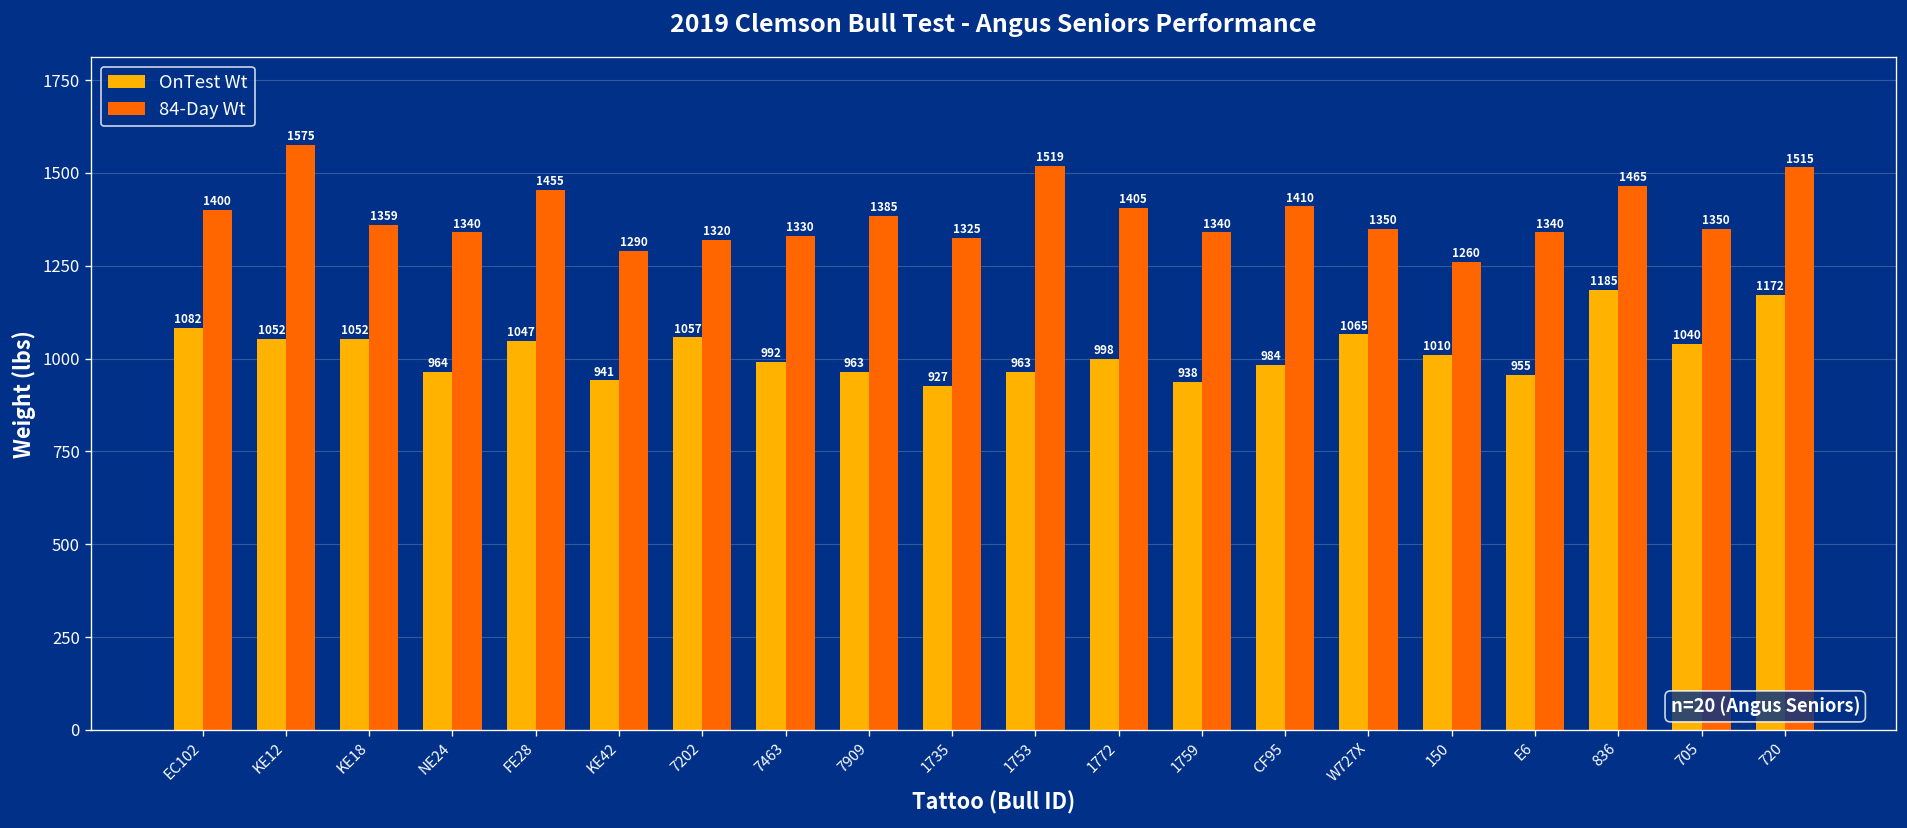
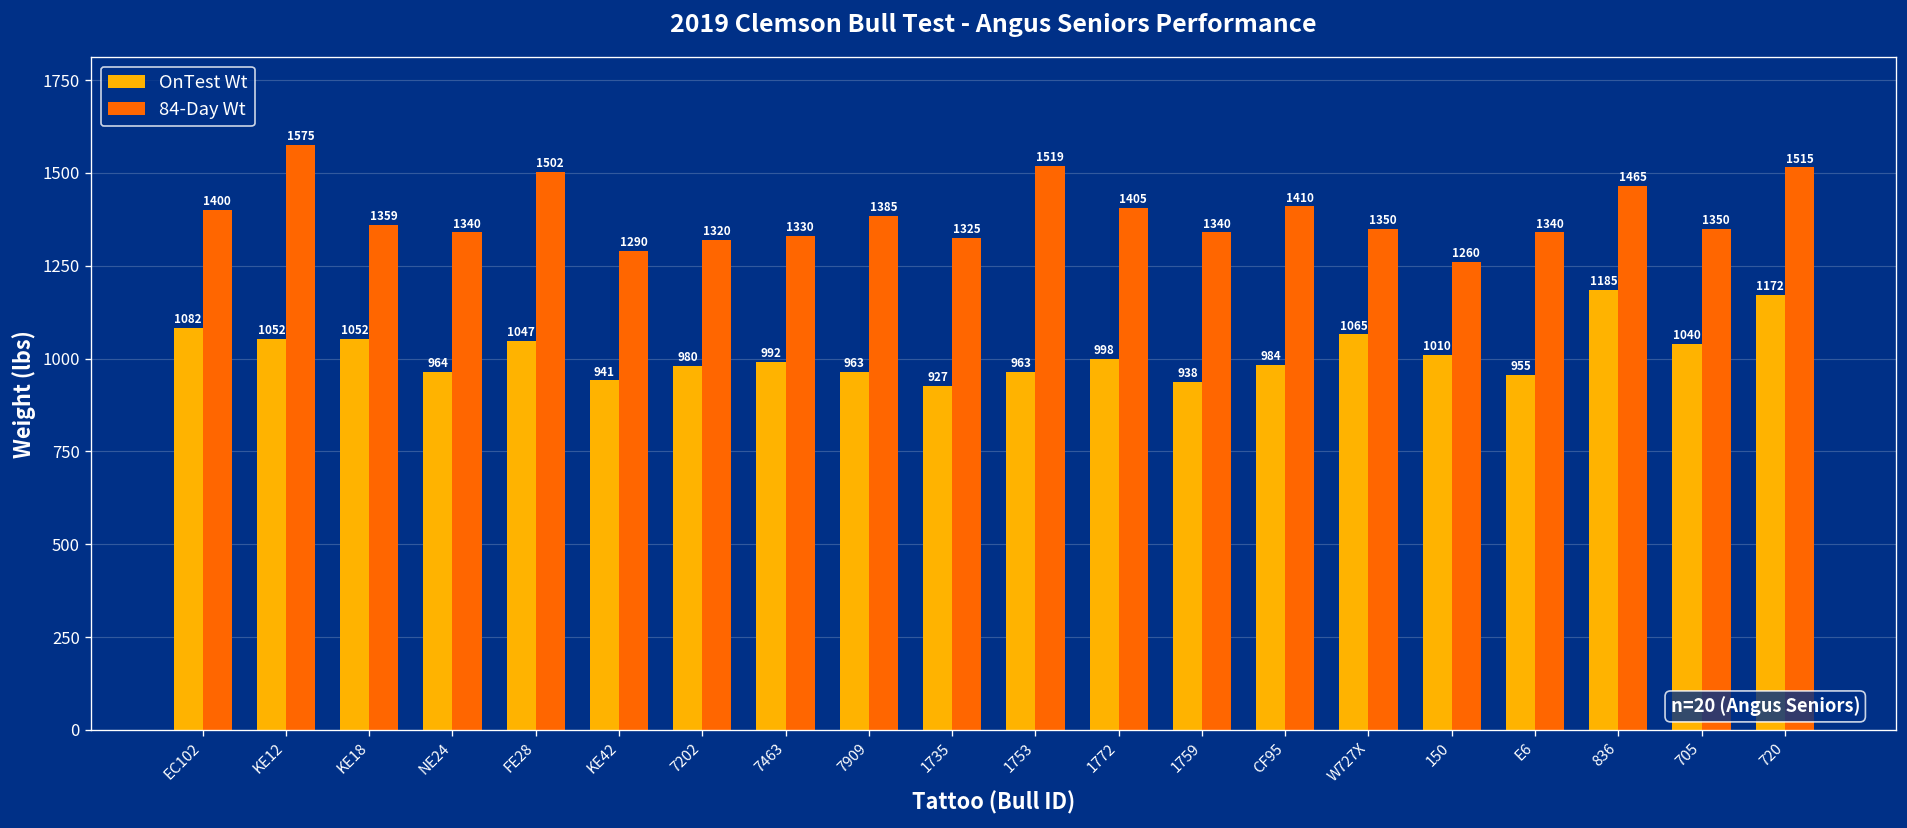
84-Day Wt, FE28: 1455 -> 1502
OnTest Wt, 7202: 1057 -> 980
